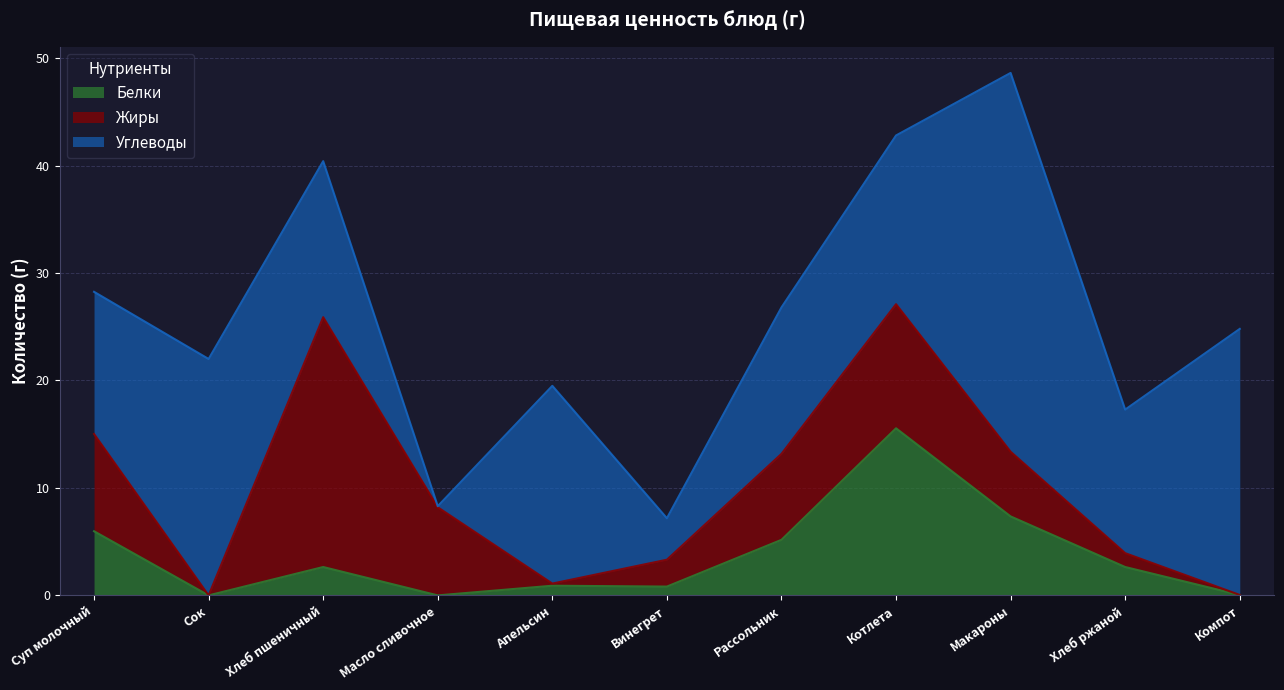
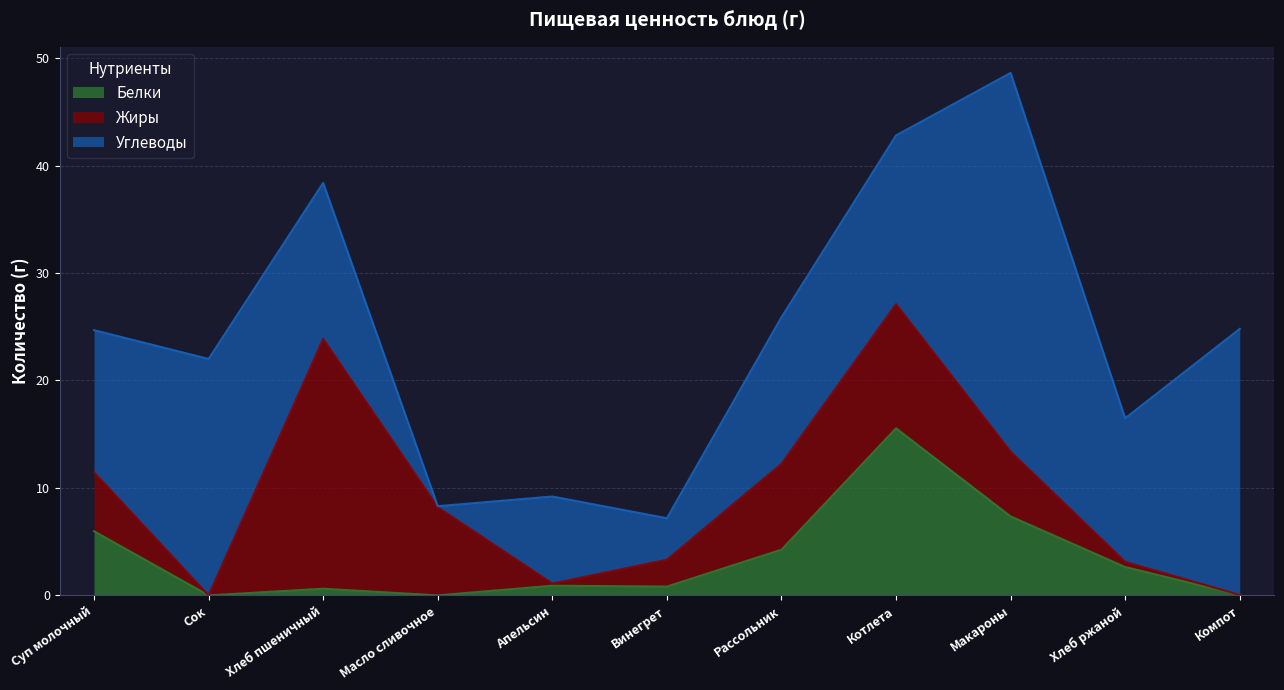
Жиры, Суп молочный: 9.1 -> 5.5
Белки, Хлеб пшеничный: 2.6 -> 0.6
Углеводы, Апельсин: 18.4 -> 8.1
Белки, Рассольник: 5.2 -> 4.3
Жиры, Хлеб ржаной: 1.3 -> 0.5
